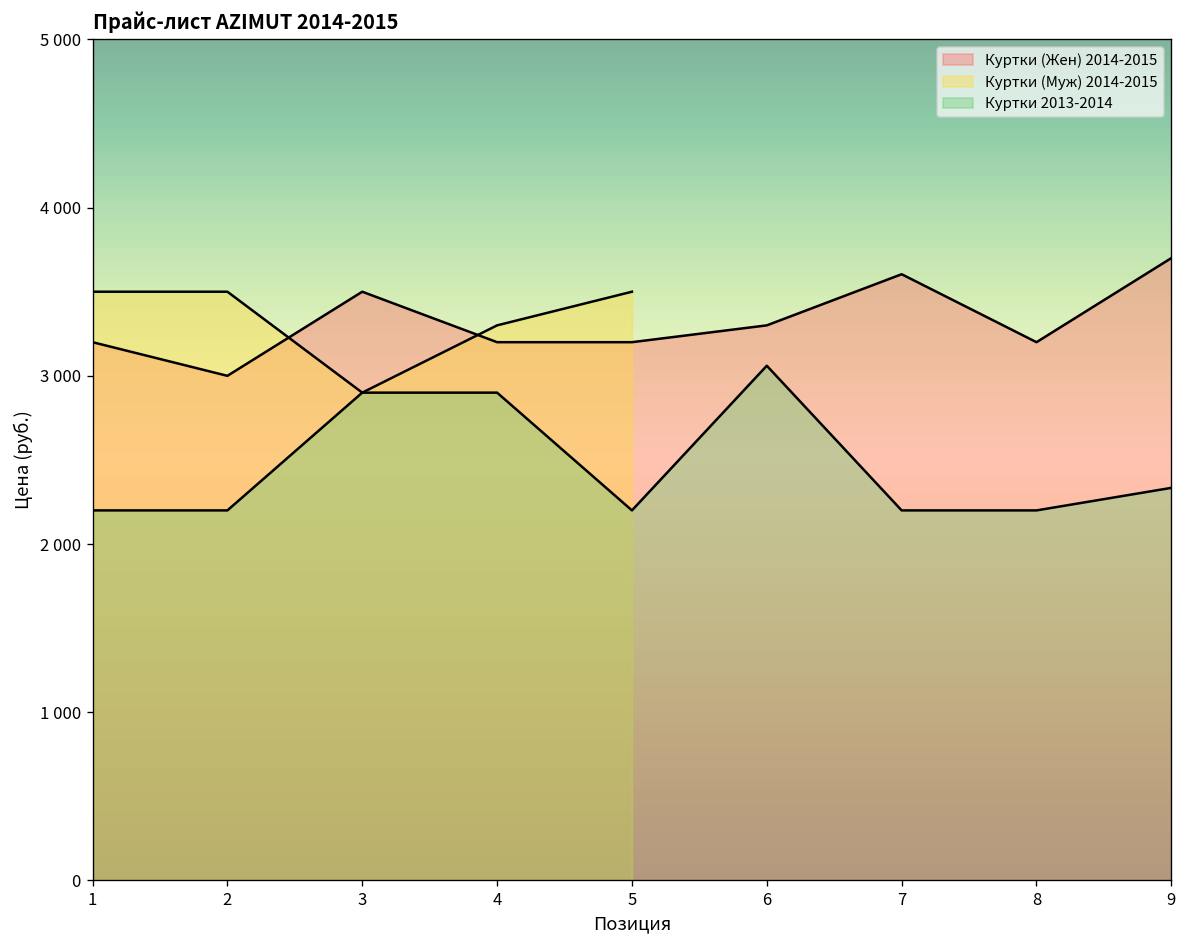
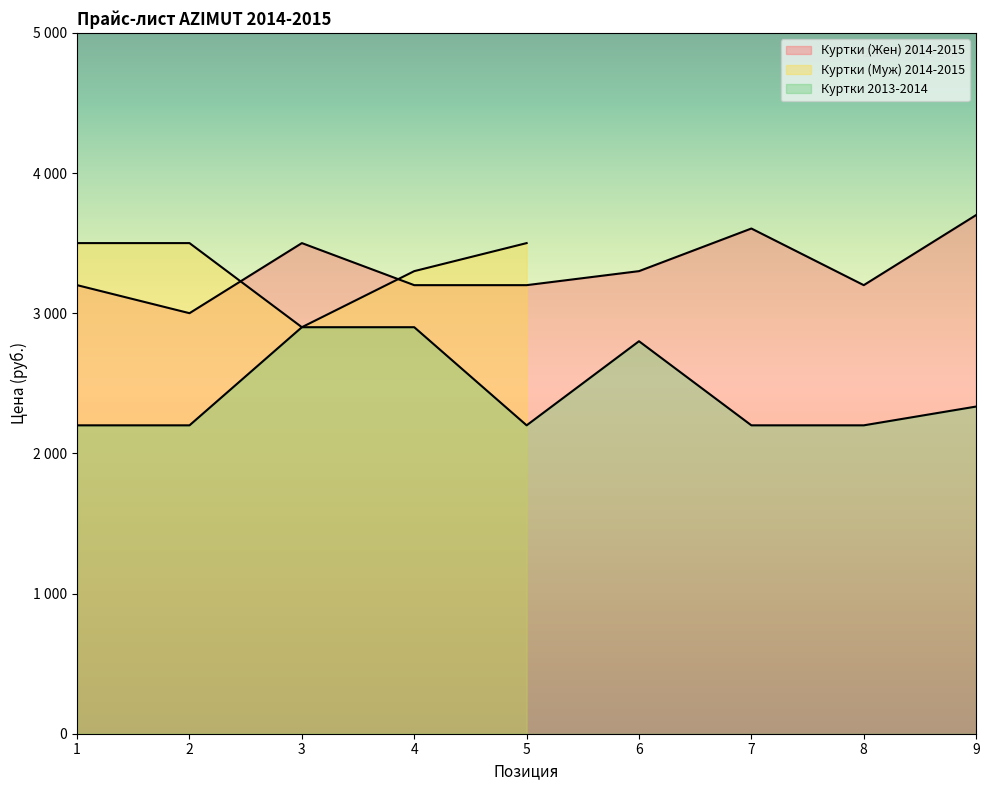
Куртки 2013-2014, 6: 3060 -> 2800
